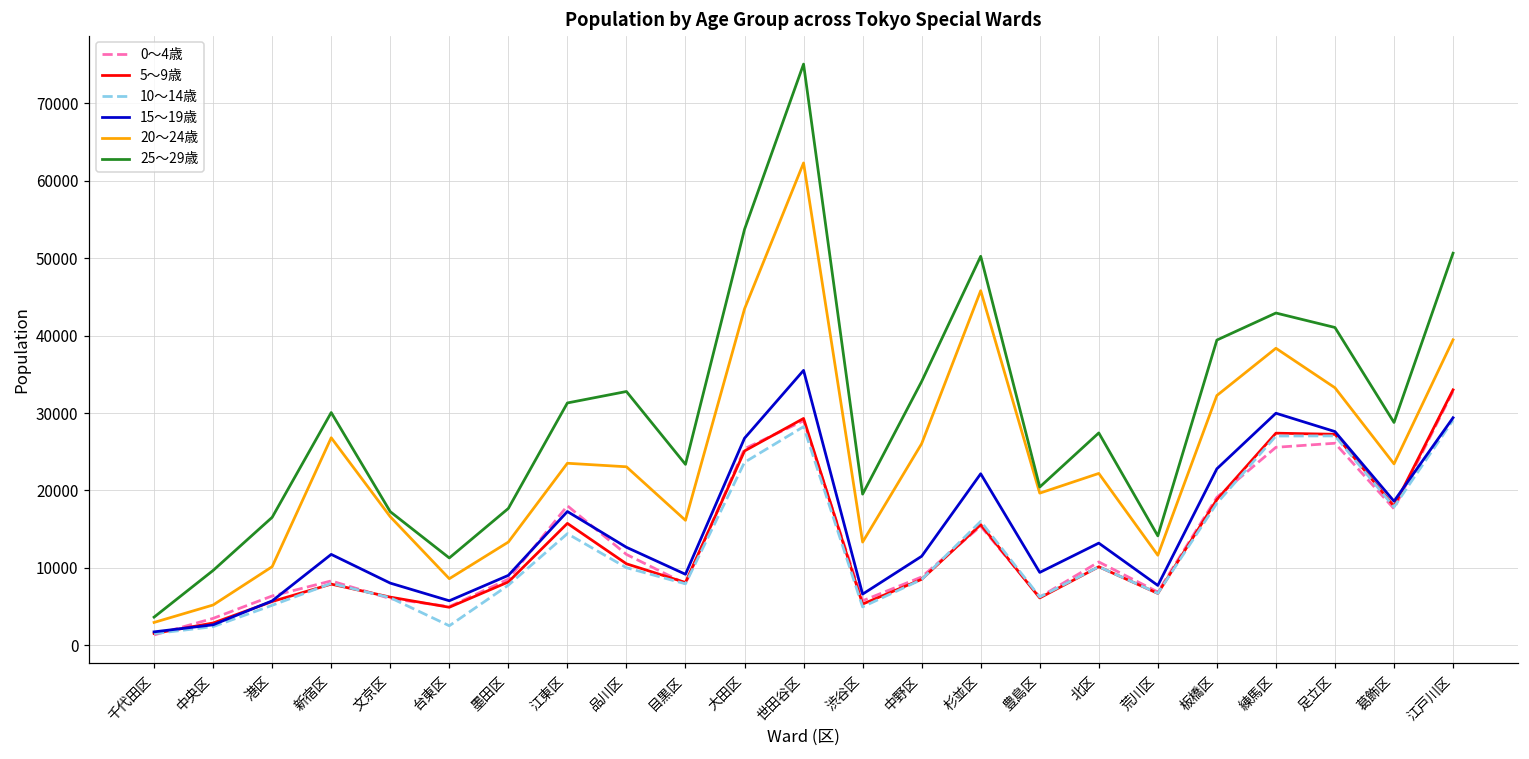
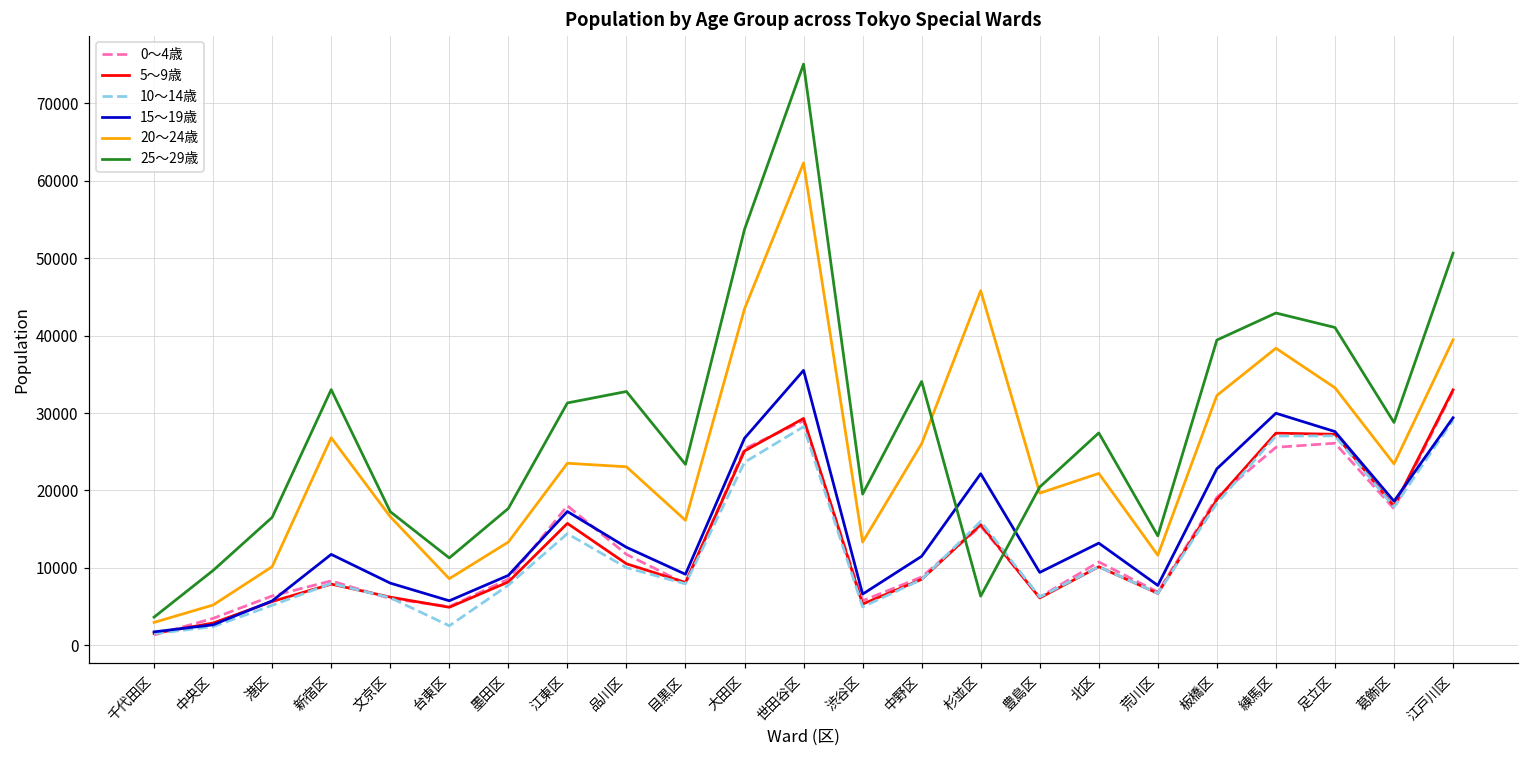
25～29歳, 新宿区: 30000 -> 33000
25～29歳, 杉並区: 50000 -> 6000
